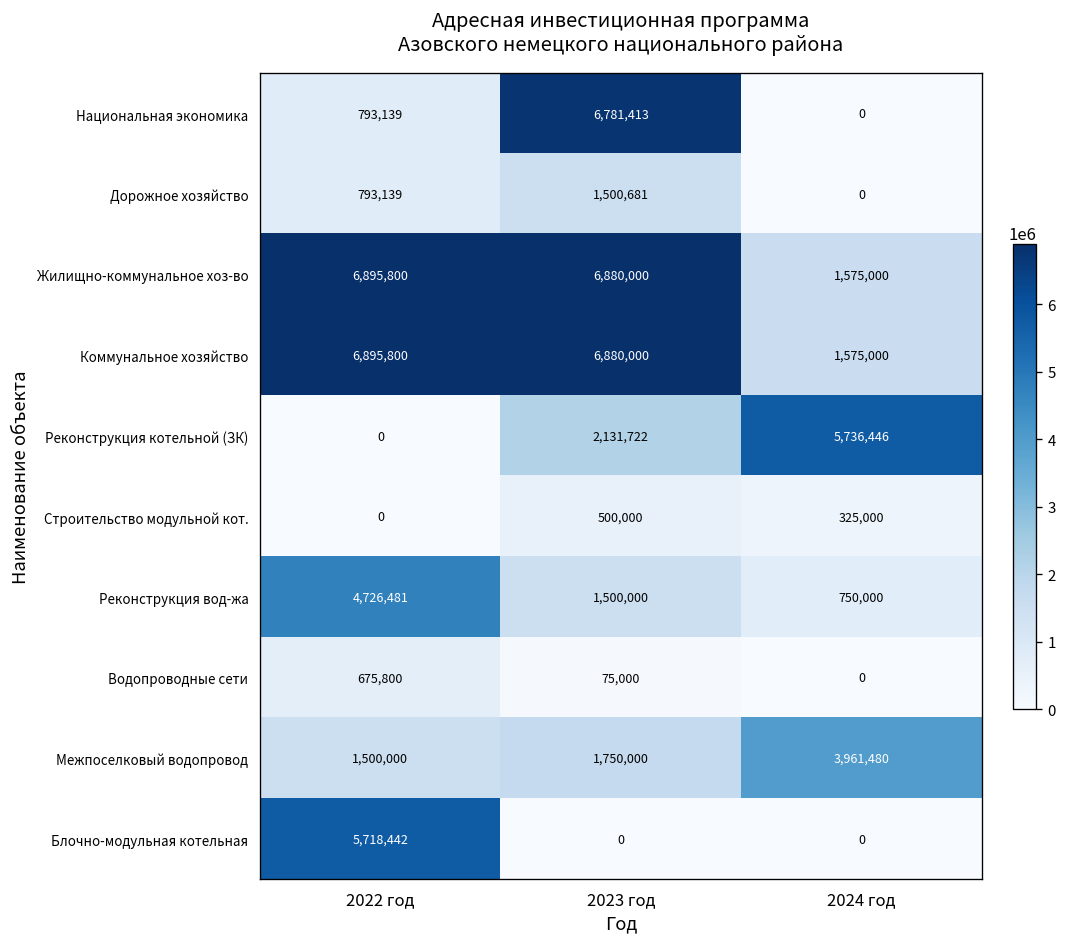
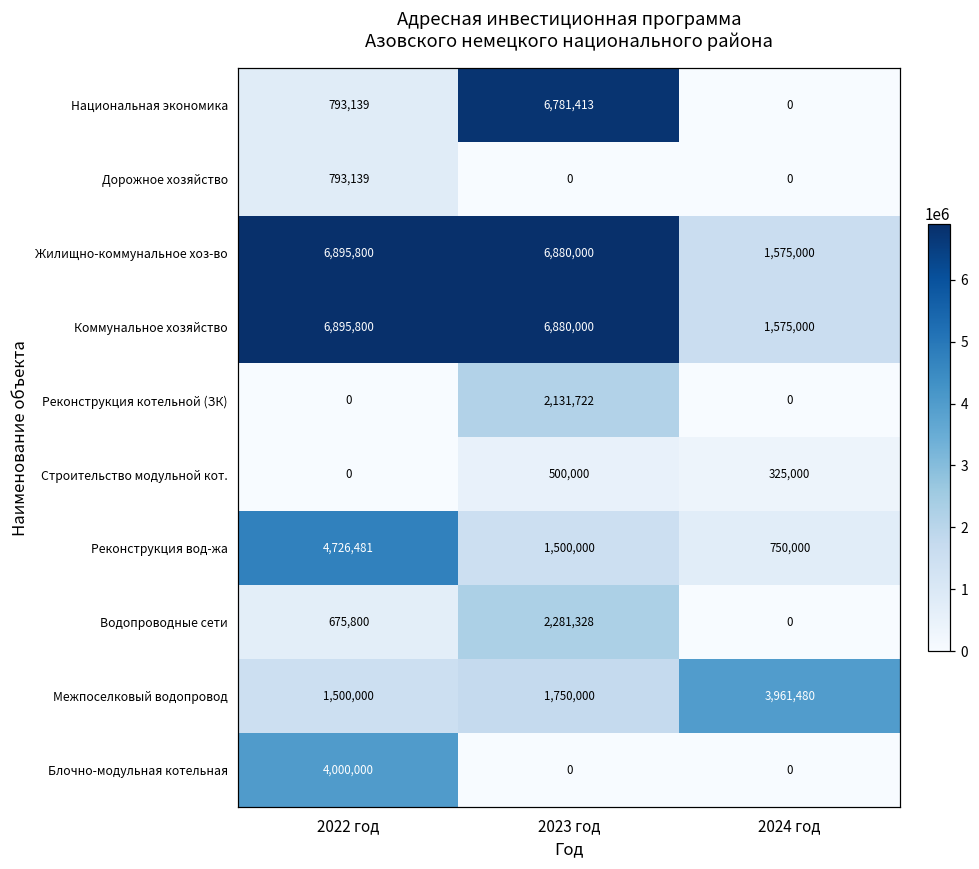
Дорожное хозяйство, 2023 год: 1,500,681 -> 0
Реконструкция котельной (ЗК), 2024 год: 5,736,446 -> 0
Водопроводные сети, 2023 год: 75,000 -> 2,281,328
Блочно-модульная котельная, 2022 год: 5,718,442 -> 4,000,000
